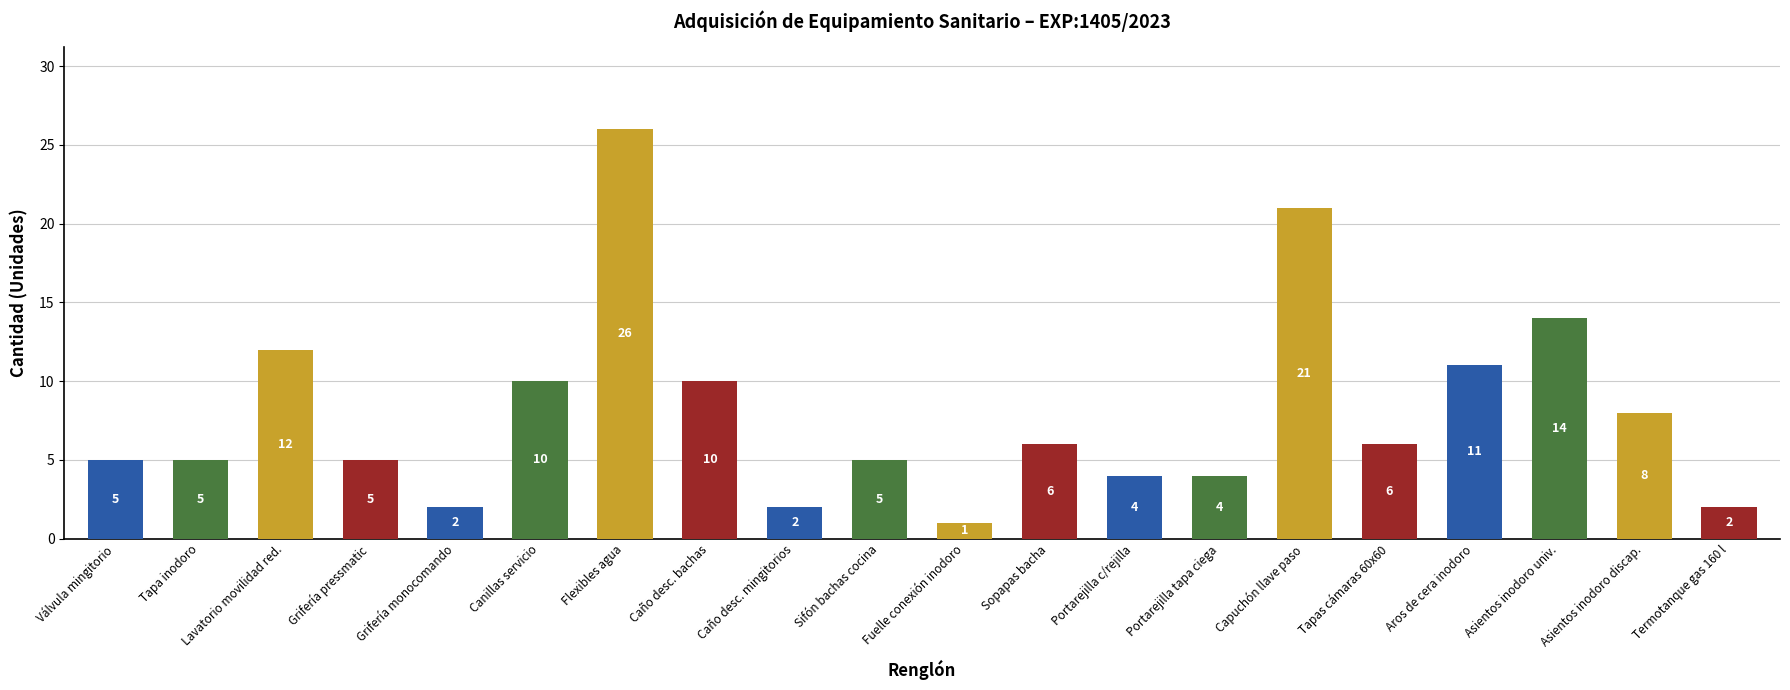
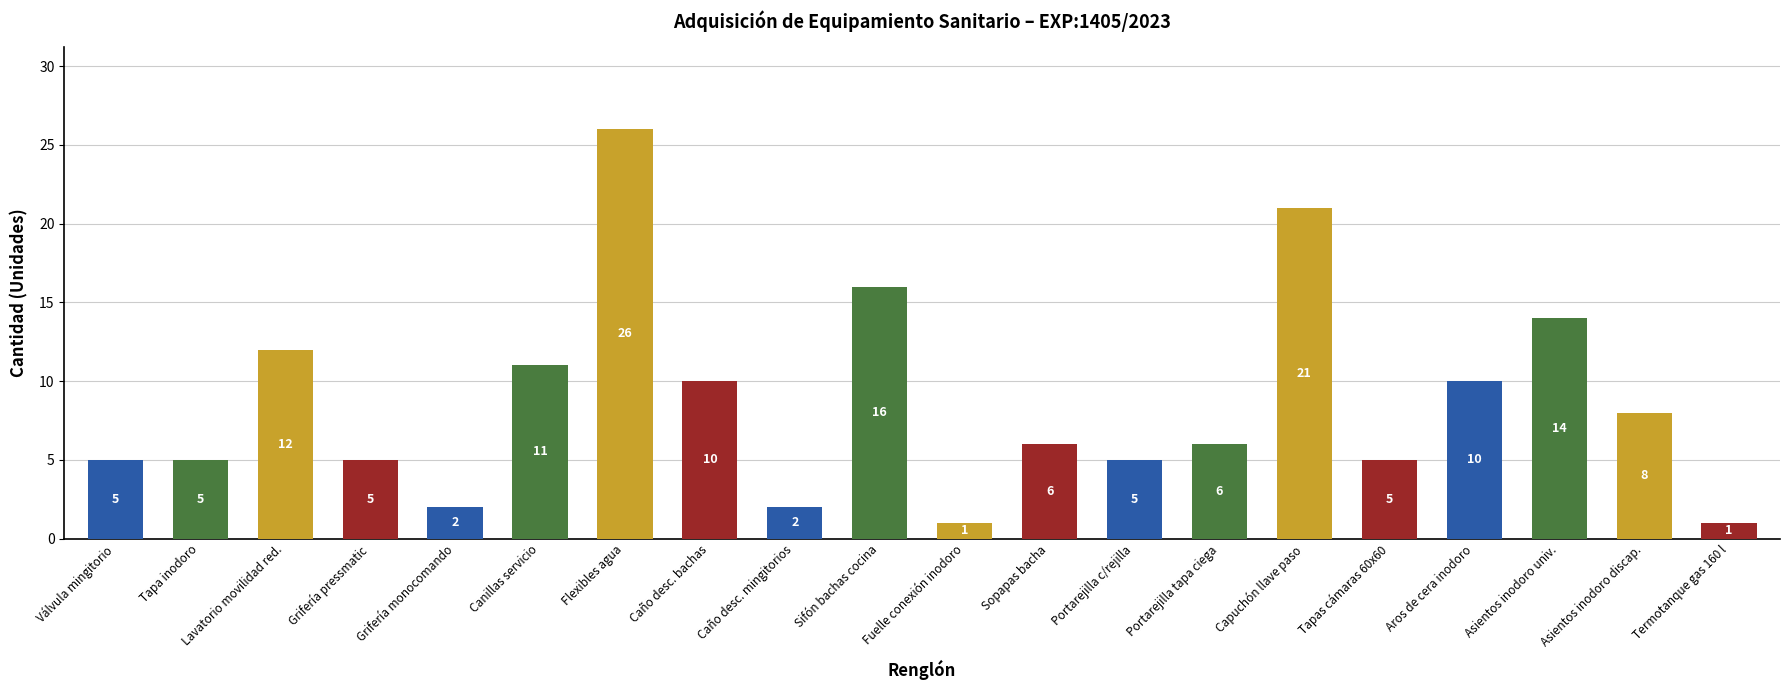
Canillas servicio: 10 -> 11
Sifón bachas cocina: 5 -> 16
Portarejilla c/rejilla: 4 -> 5
Portarejilla tapa ciega: 4 -> 6
Tapas cámaras 60x60: 6 -> 5
Aros de cera inodoro: 11 -> 10
Termotanque gas 160 l: 2 -> 1
